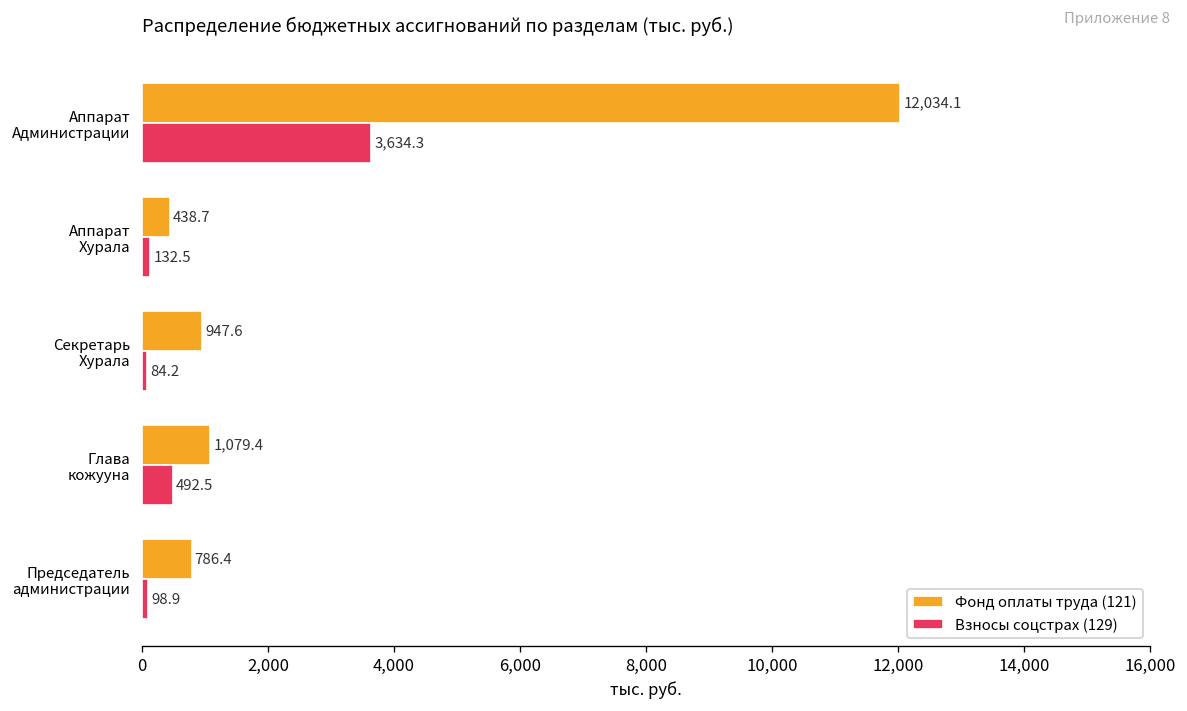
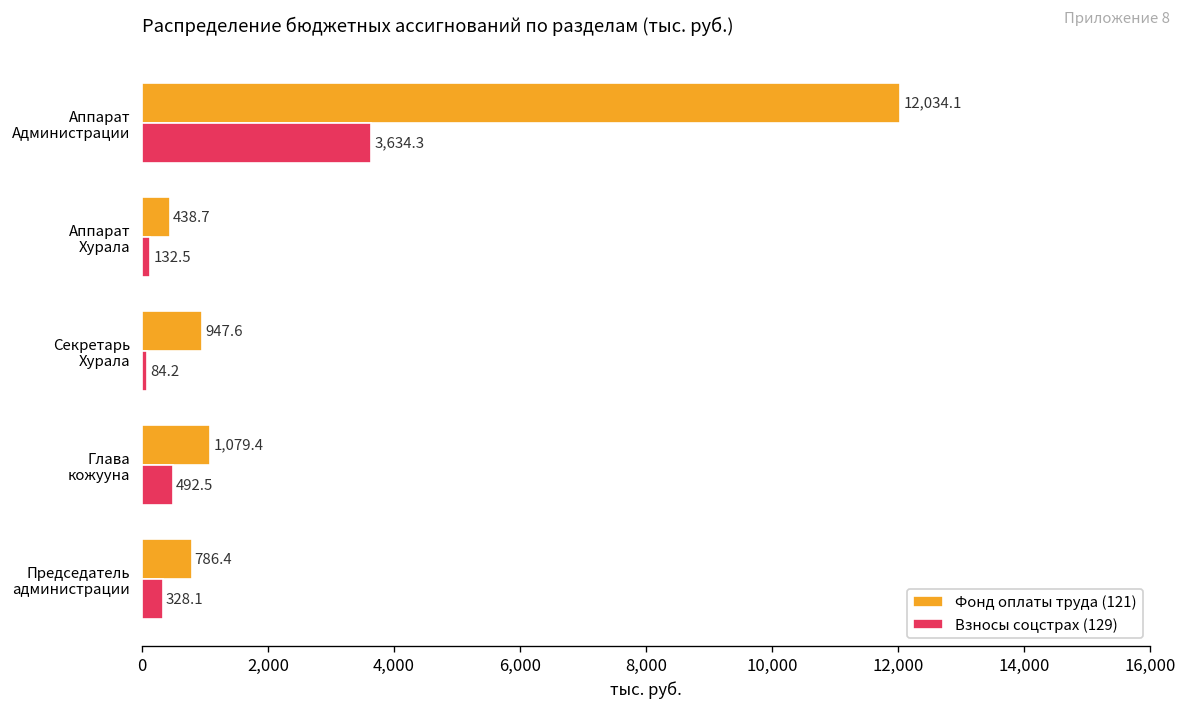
Взносы соцстрах (129), Председатель администрации: 98.9 -> 328.1
